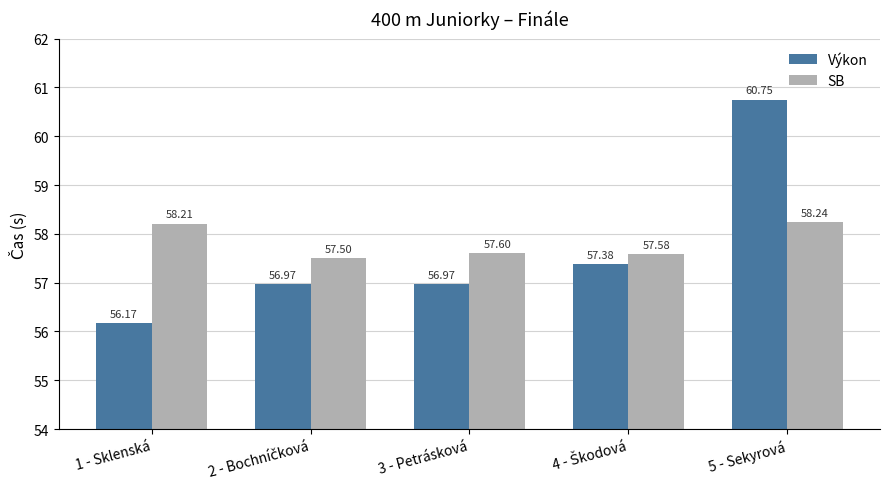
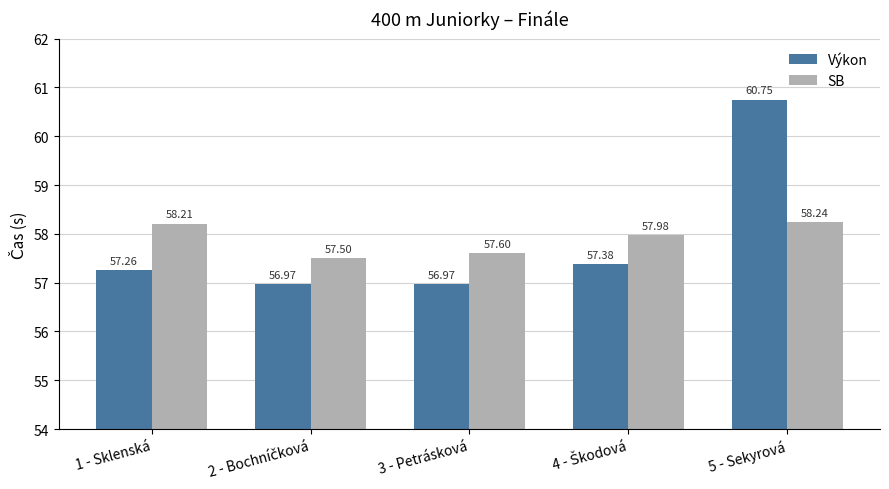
Výkon, 1 - Sklenská: 56.17 -> 57.26
SB, 4 - Škodová: 57.58 -> 57.98
